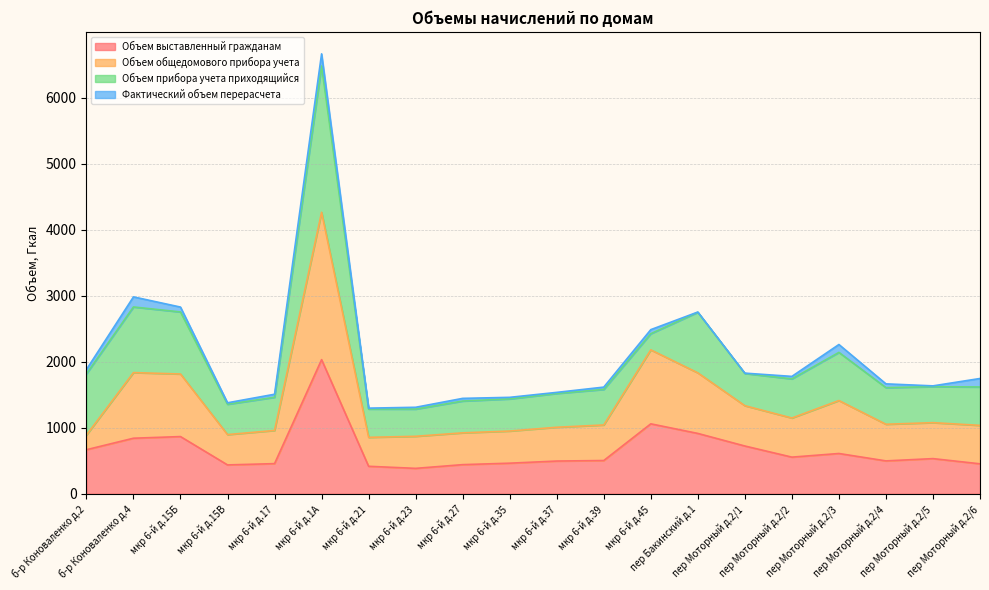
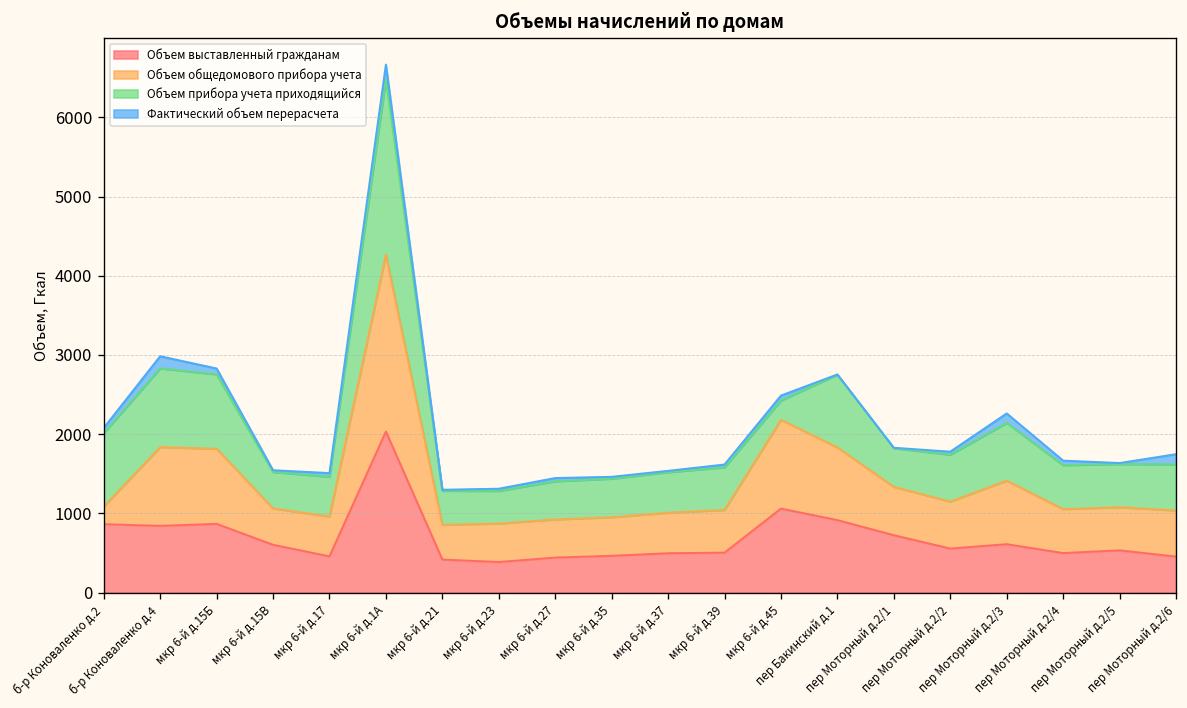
Объем выставленный гражданам, б-р Коноваленко д.2: 700 -> 900
Объем выставленный гражданам, мкр 6-й д.15В: 400 -> 600
